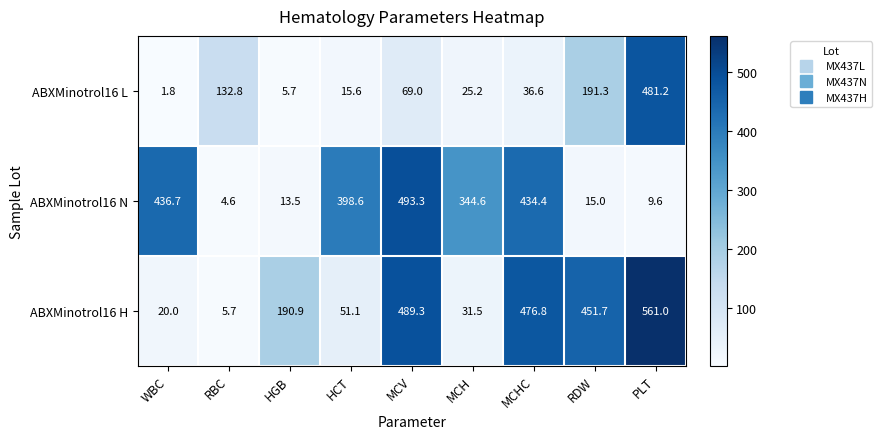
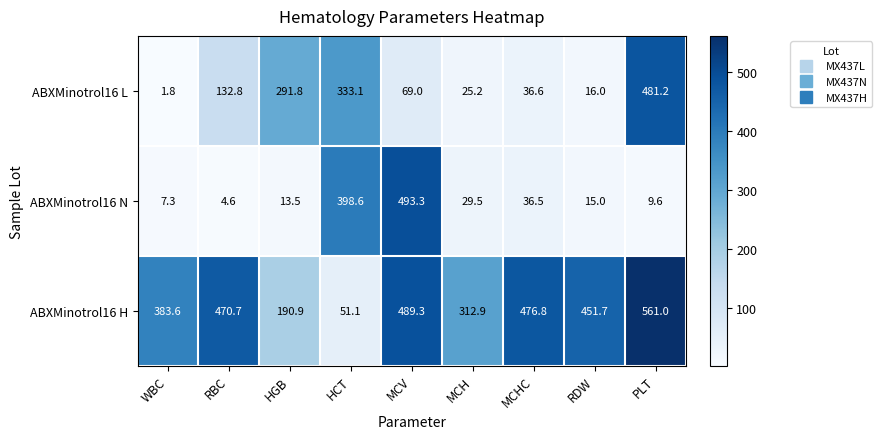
ABXMinotrol16 L, HGB: 5.7 -> 291.8
ABXMinotrol16 L, HCT: 15.6 -> 333.1
ABXMinotrol16 L, RDW: 191.3 -> 16.0
ABXMinotrol16 N, WBC: 436.7 -> 7.3
ABXMinotrol16 N, MCH: 344.6 -> 29.5
ABXMinotrol16 N, MCHC: 434.4 -> 36.5
ABXMinotrol16 H, WBC: 20.0 -> 383.6
ABXMinotrol16 H, RBC: 5.7 -> 470.7
ABXMinotrol16 H, MCH: 31.5 -> 312.9
